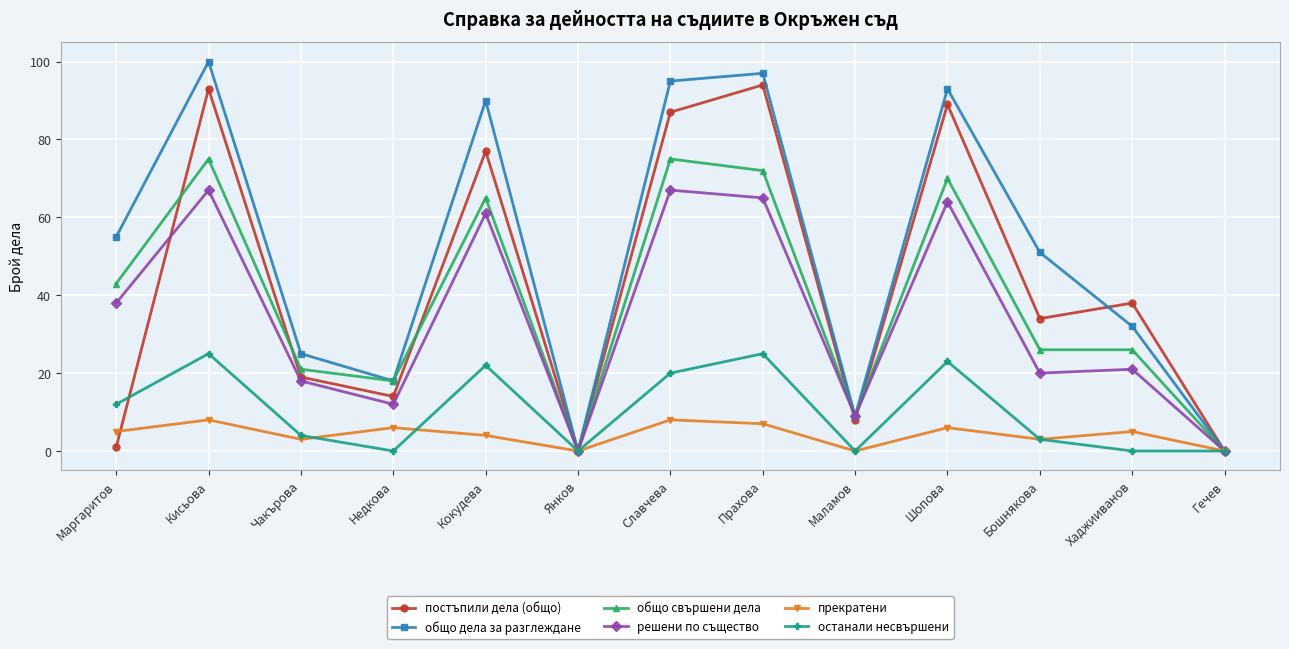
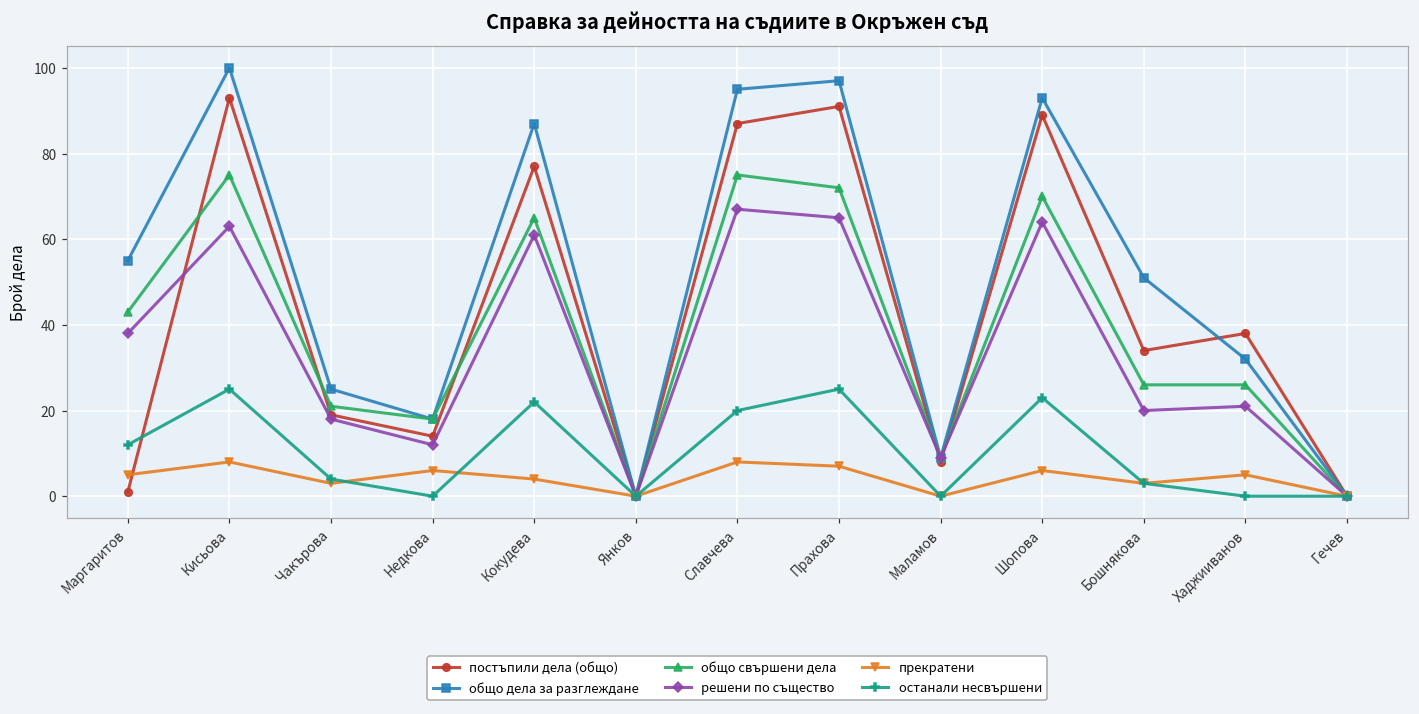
решени по същество, Кисьова: 67 -> 63
общо дела за разглеждане, Кокудева: 90 -> 87
постъпили дела (общо), Прахова: 94 -> 91
